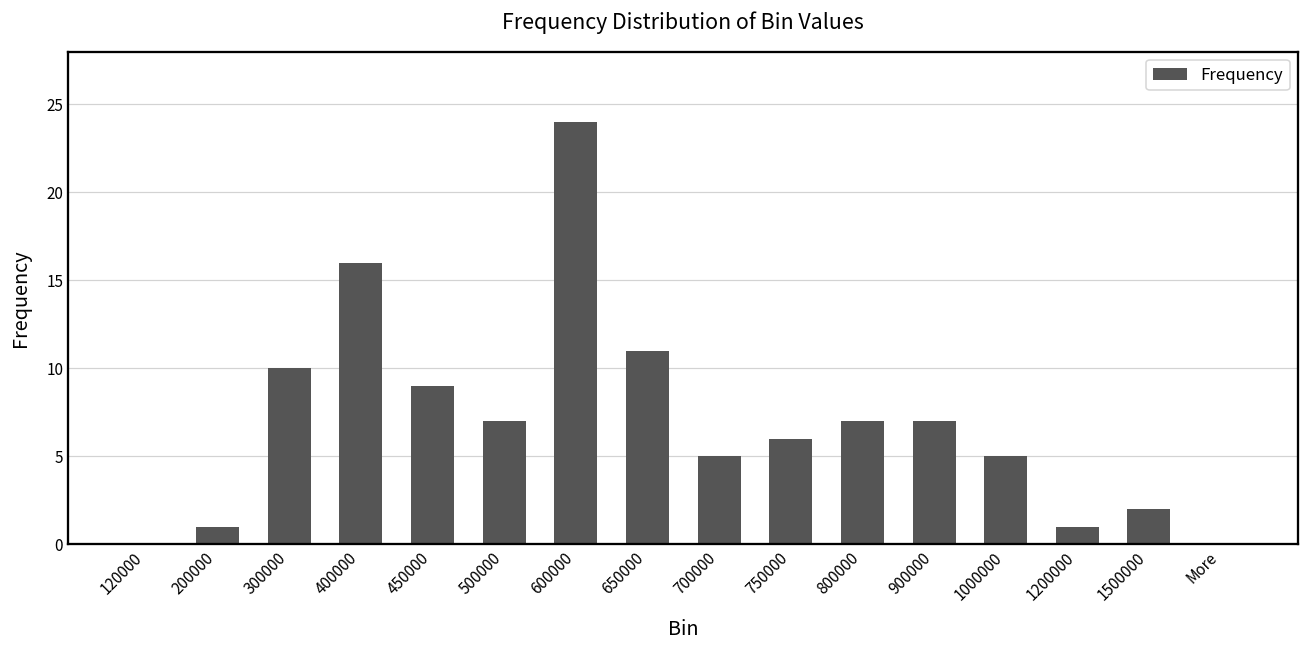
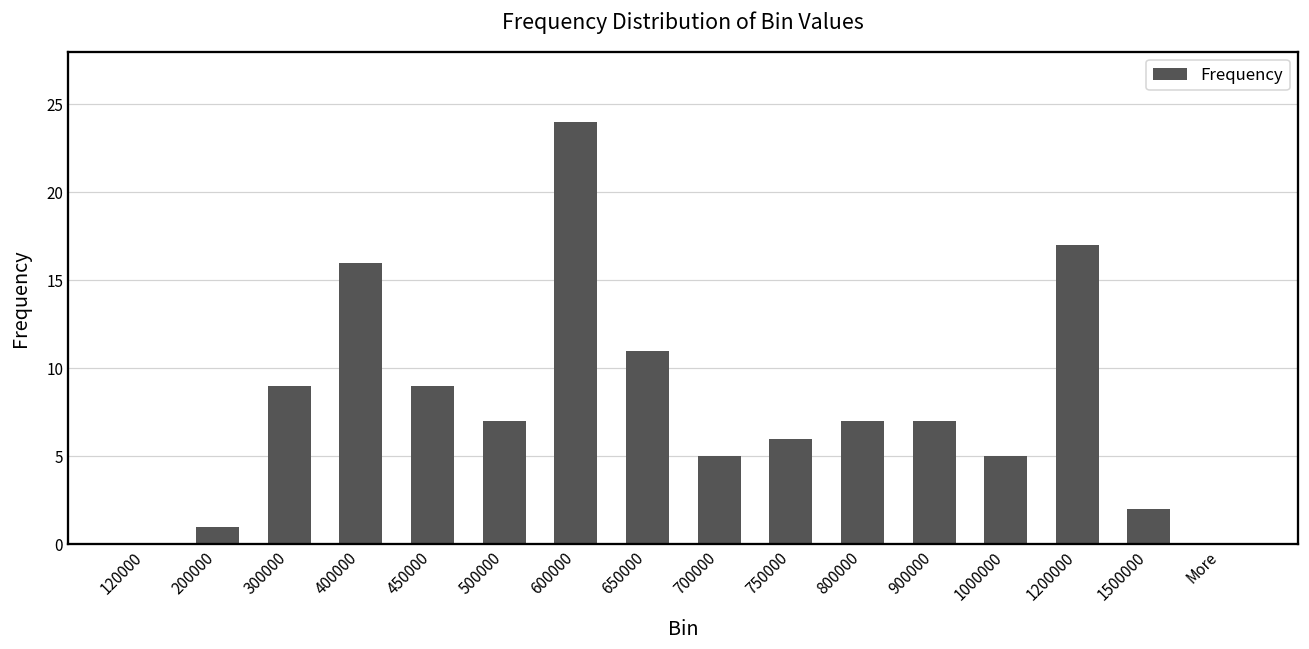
300000: 10 -> 9
1200000: 1 -> 17
